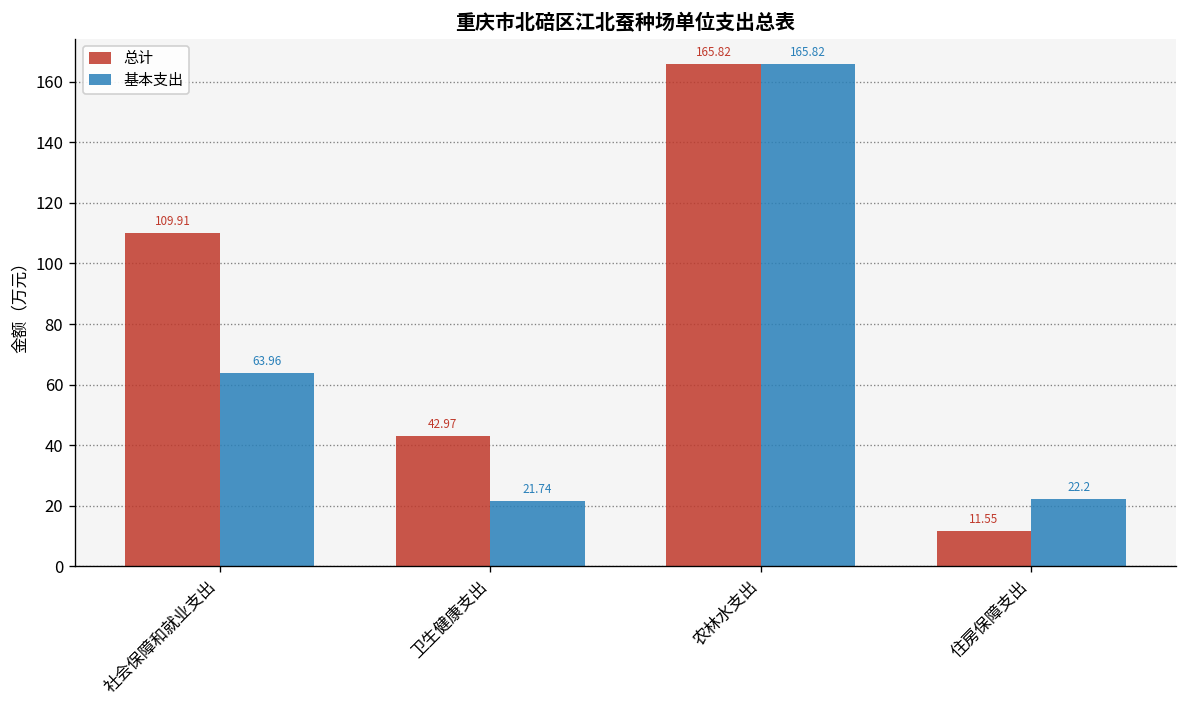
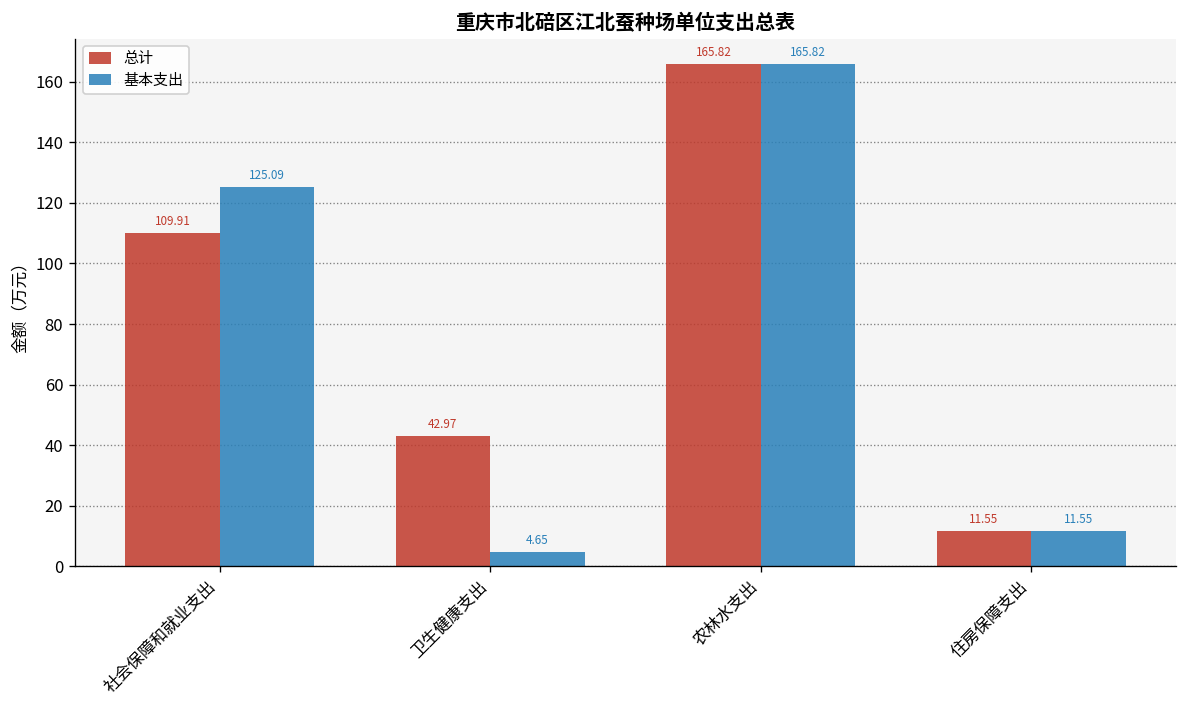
基本支出, 社会保障和就业支出: 63.96 -> 125.09
基本支出, 卫生健康支出: 21.74 -> 4.65
基本支出, 住房保障支出: 22.2 -> 11.55
